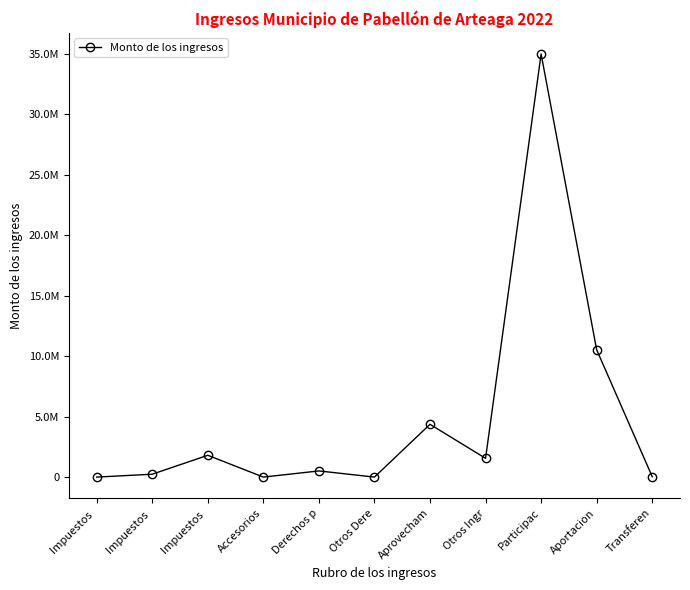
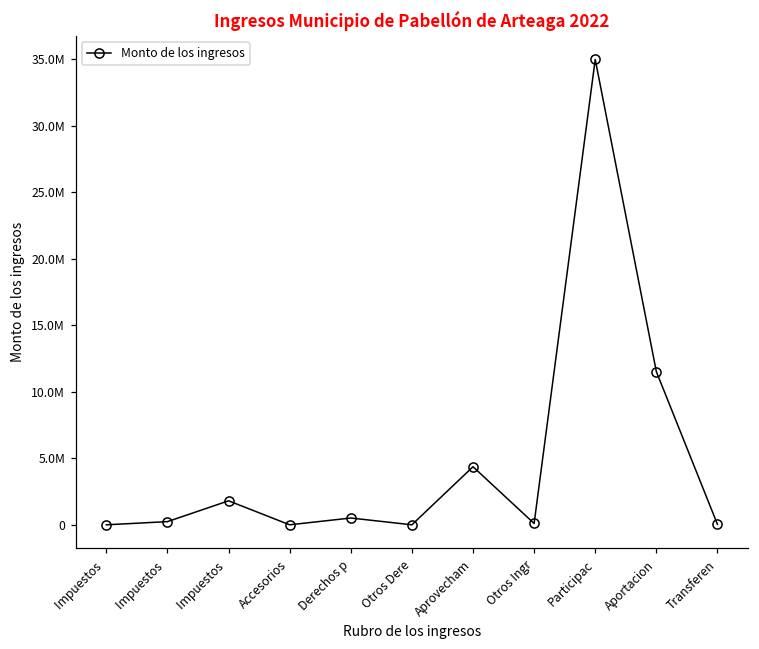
Otros Ingr: 1600000 -> 100000
Aportacion: 10500000 -> 11500000
